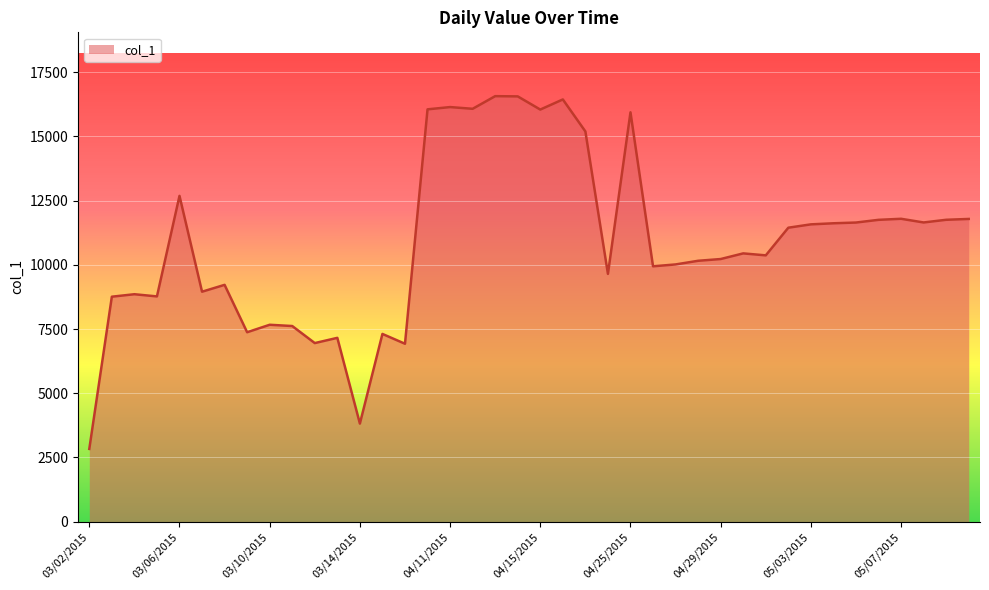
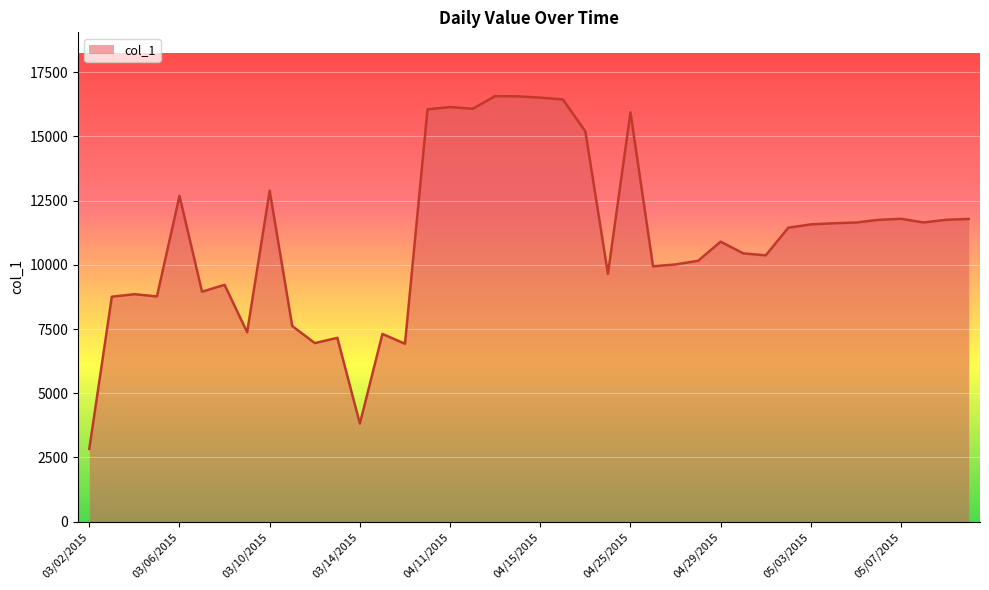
03/10/2015: 7700 -> 12900
04/15/2015: 16000 -> 16500
04/29/2015: 10200 -> 10900
